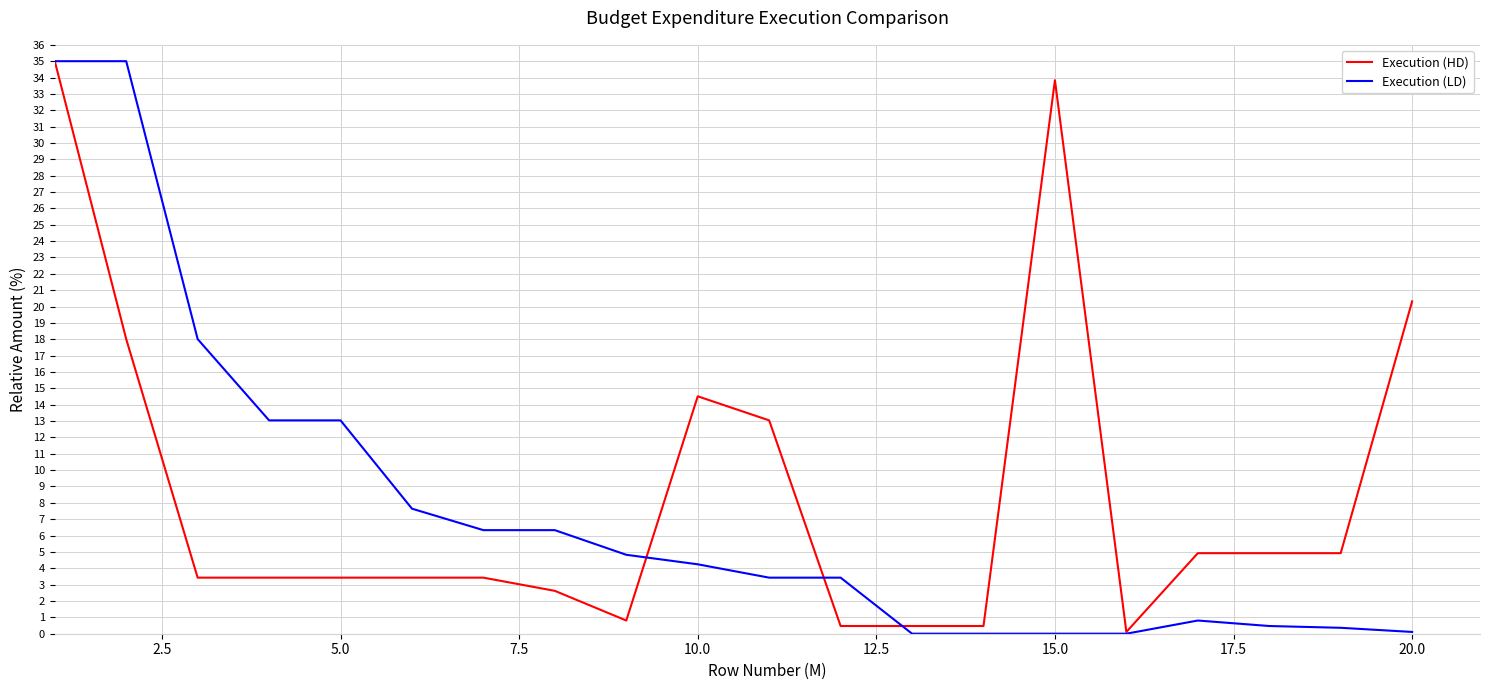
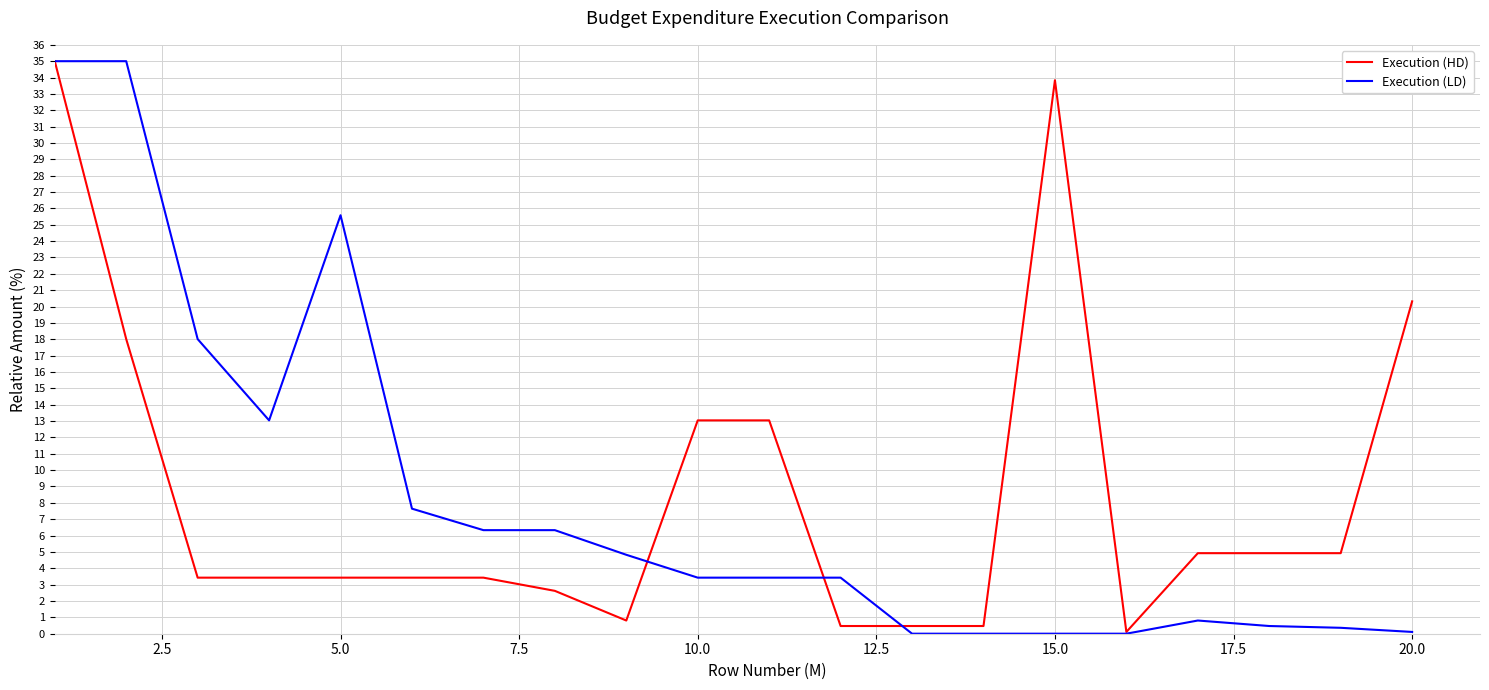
Execution (LD), 5.0: 13.0 -> 25.6
Execution (HD), 10.0: 14.5 -> 13.0
Execution (LD), 10.0: 4.2 -> 3.4
